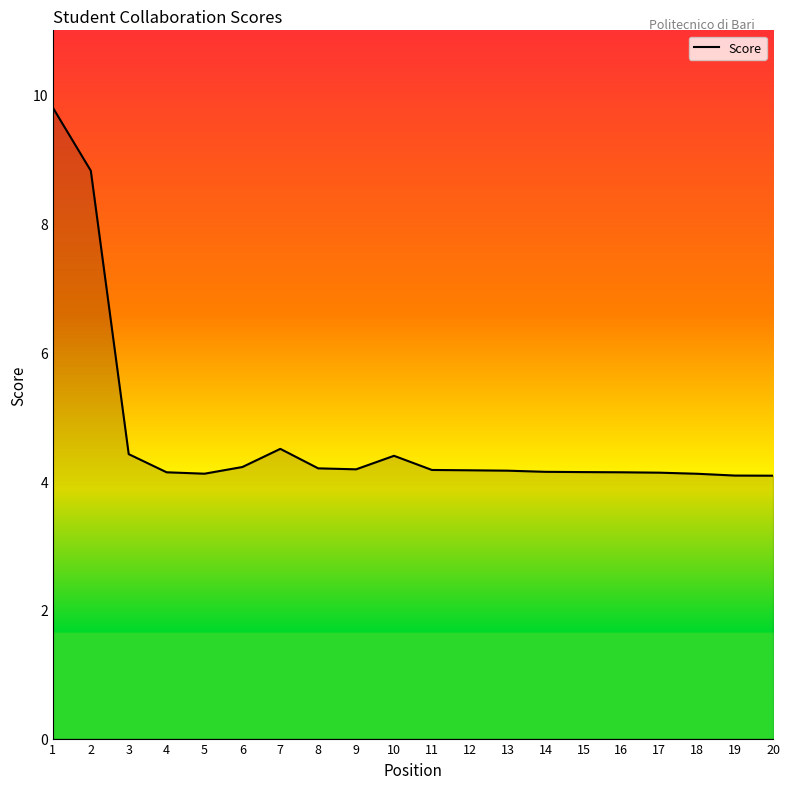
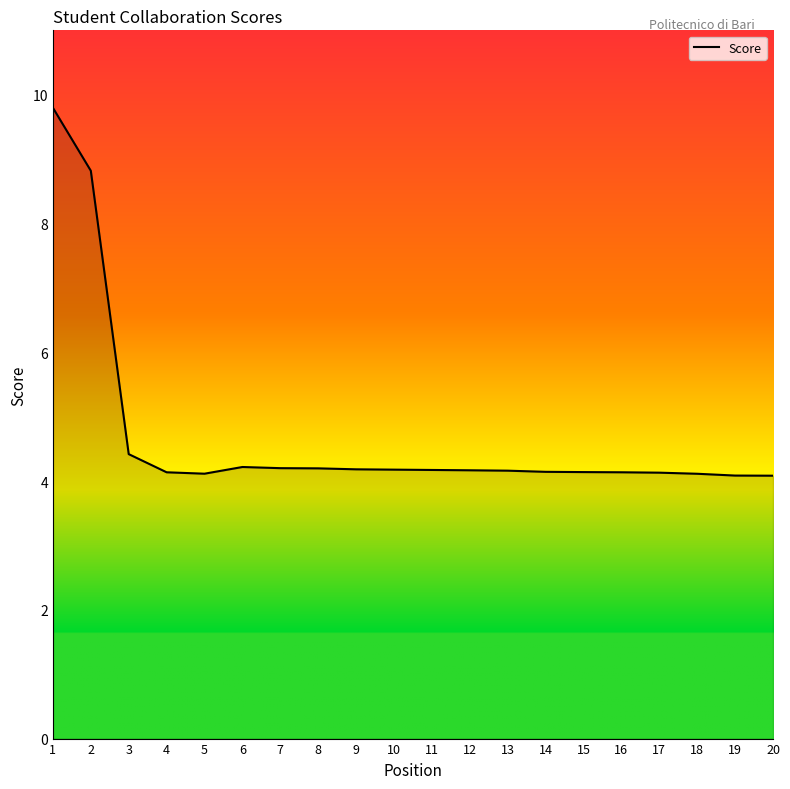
7: 4.5 -> 4.2
10: 4.4 -> 4.2
